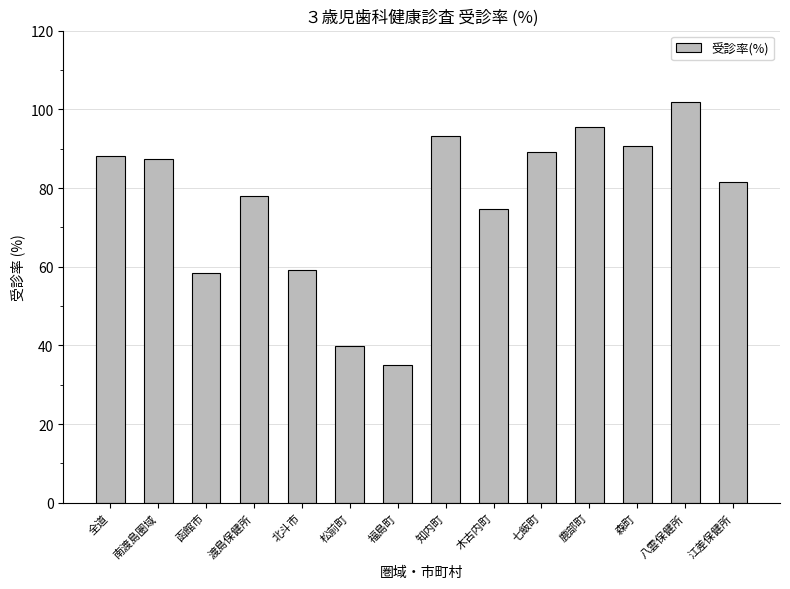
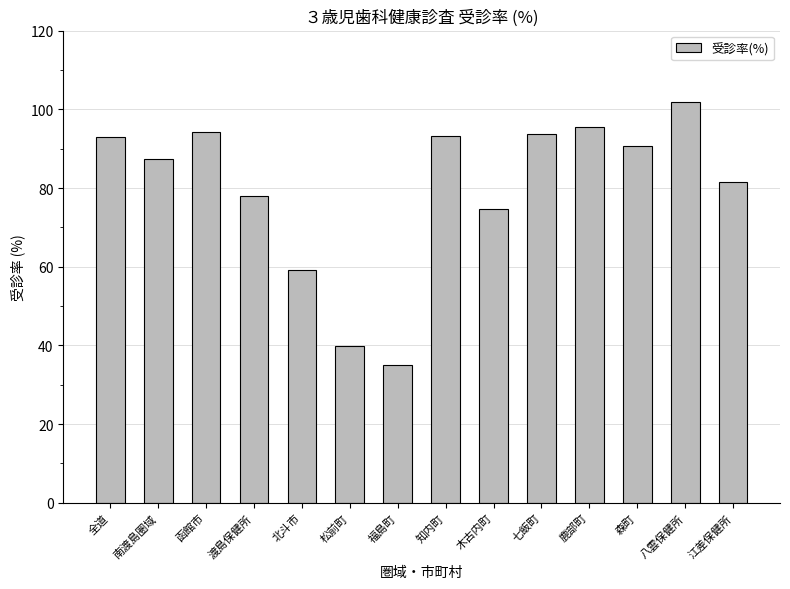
全道: 88 -> 93
函館市: 58 -> 94
七飯町: 89 -> 94
